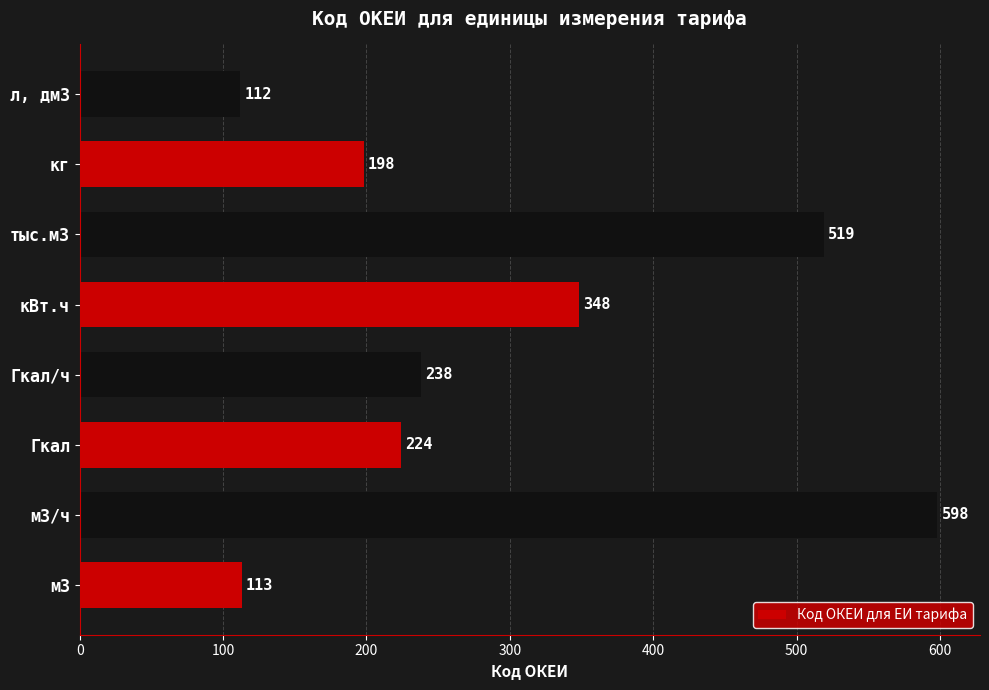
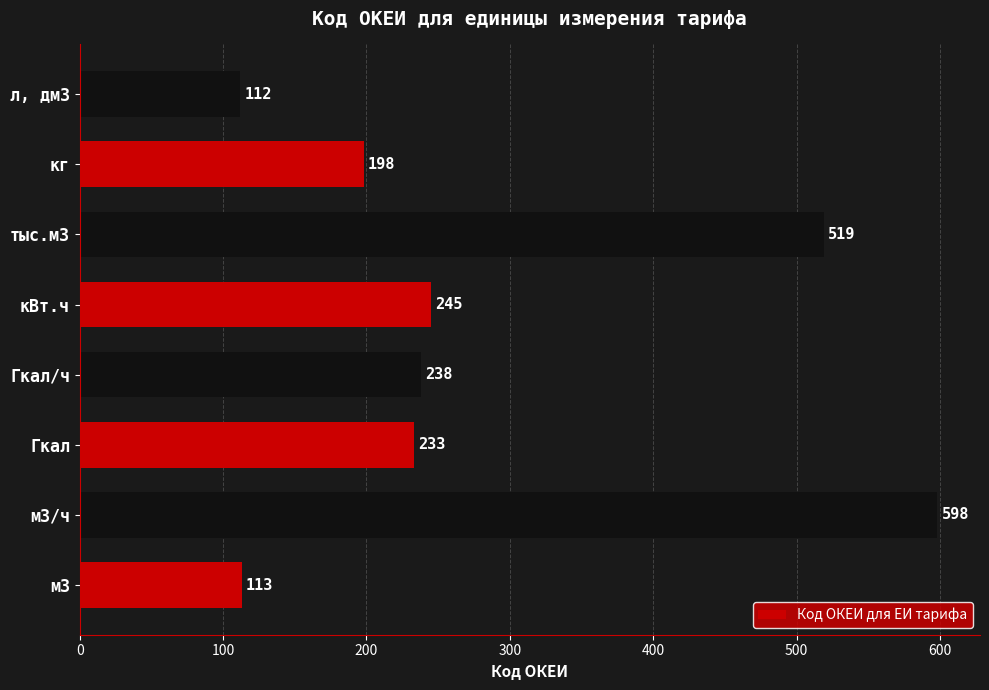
кВт.ч: 348 -> 245
Гкал: 224 -> 233
